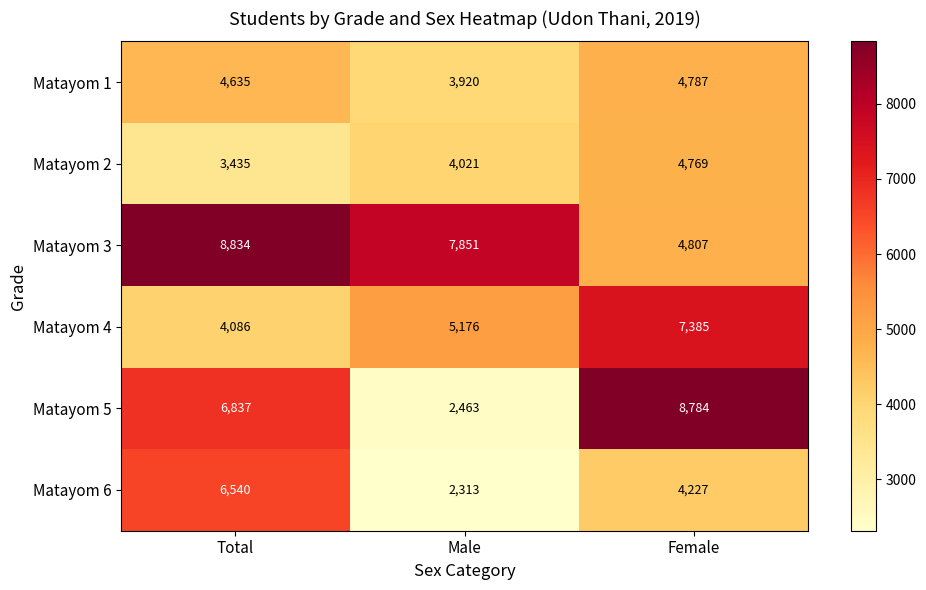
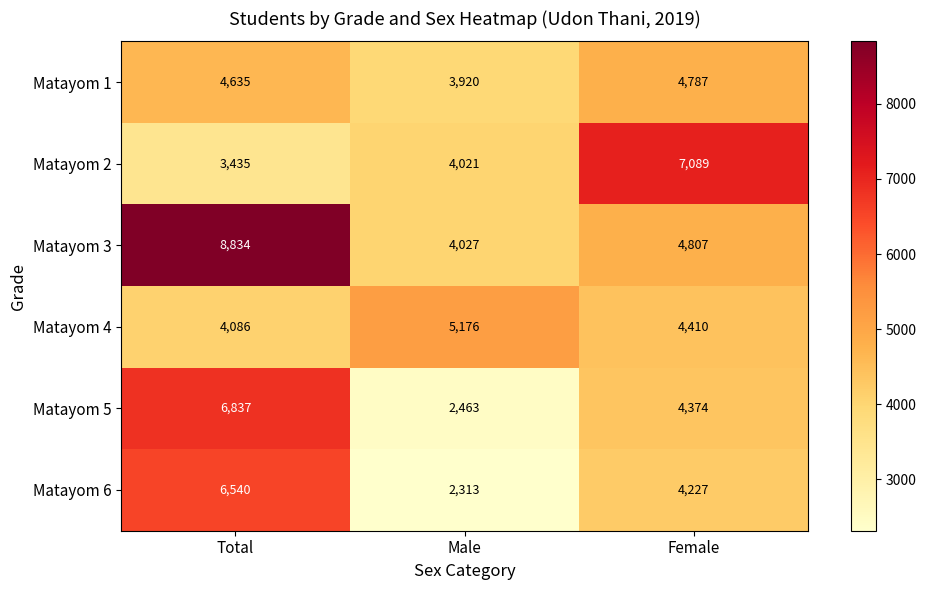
Matayom 2, Female: 4,769 -> 7,089
Matayom 3, Male: 7,851 -> 4,027
Matayom 4, Female: 7,385 -> 4,410
Matayom 5, Female: 8,784 -> 4,374
